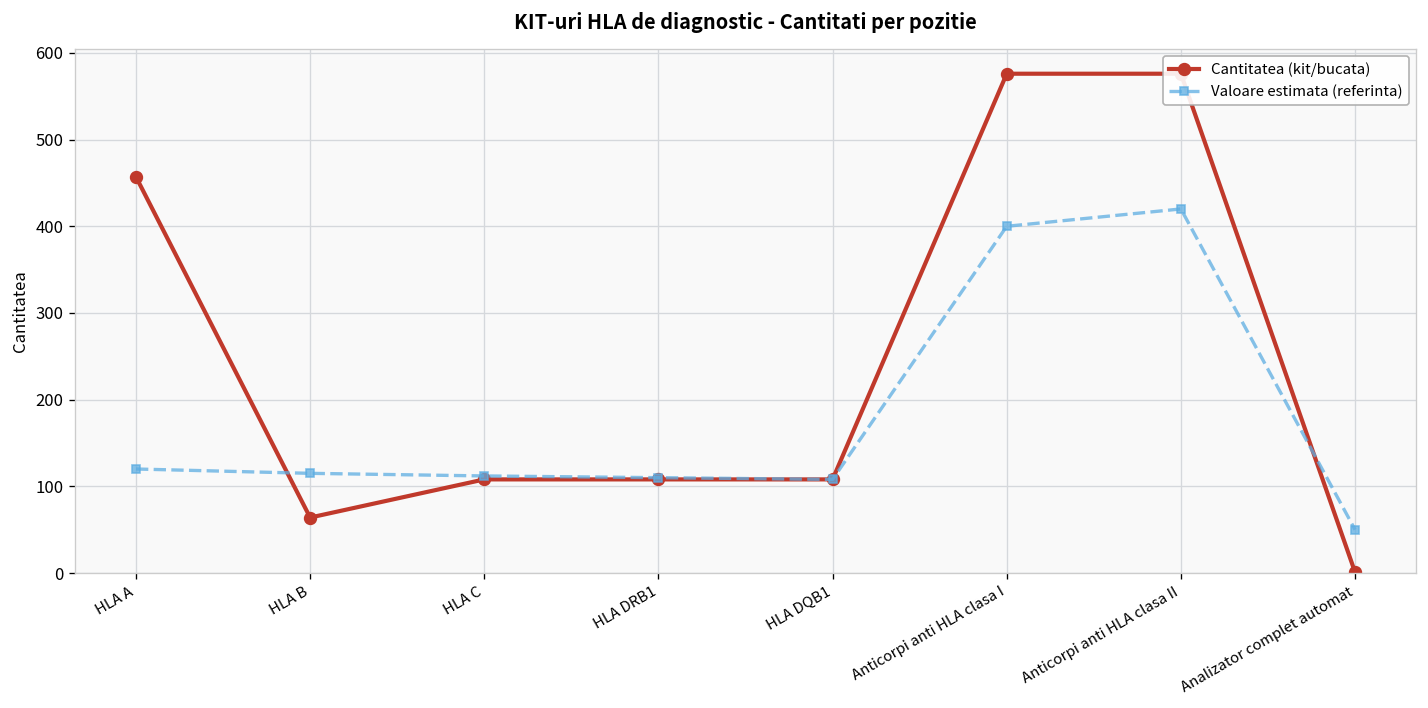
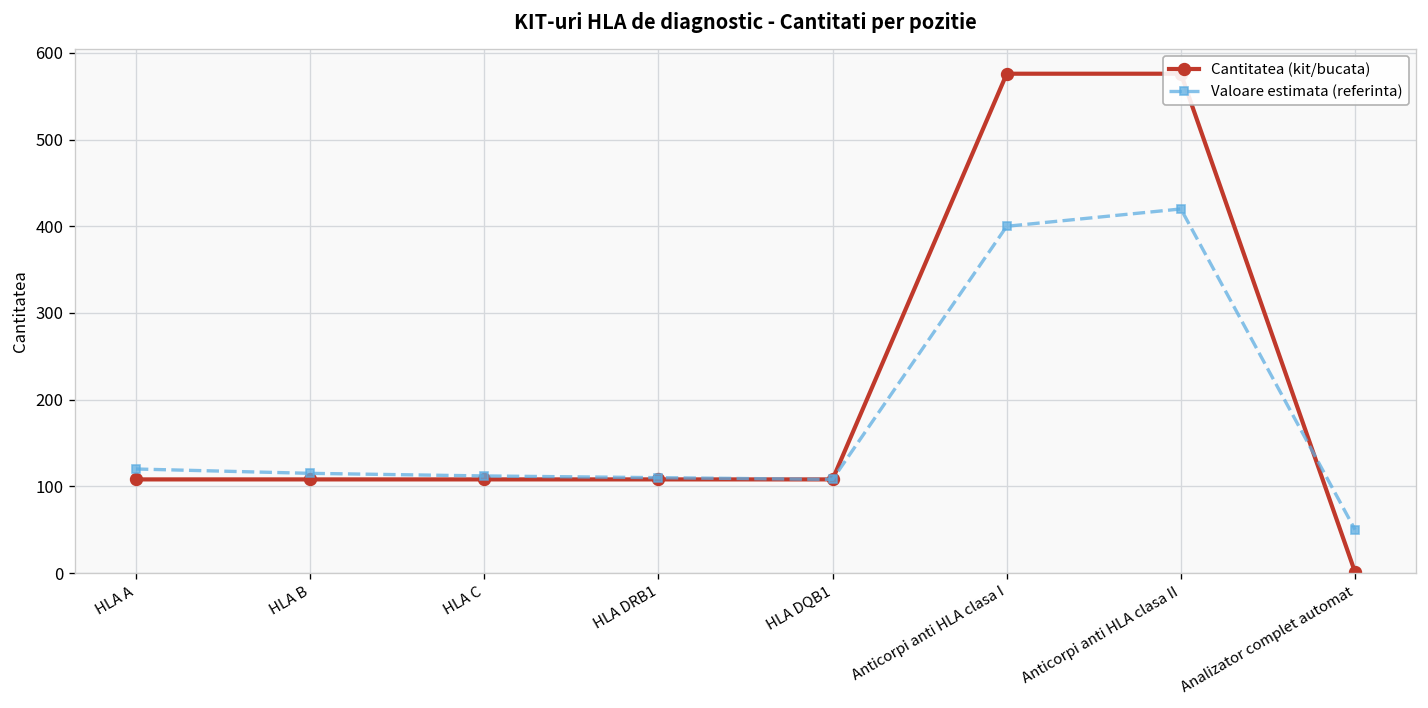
Cantitatea (kit/bucata), HLA A: 460 -> 110
Cantitatea (kit/bucata), HLA B: 60 -> 110
